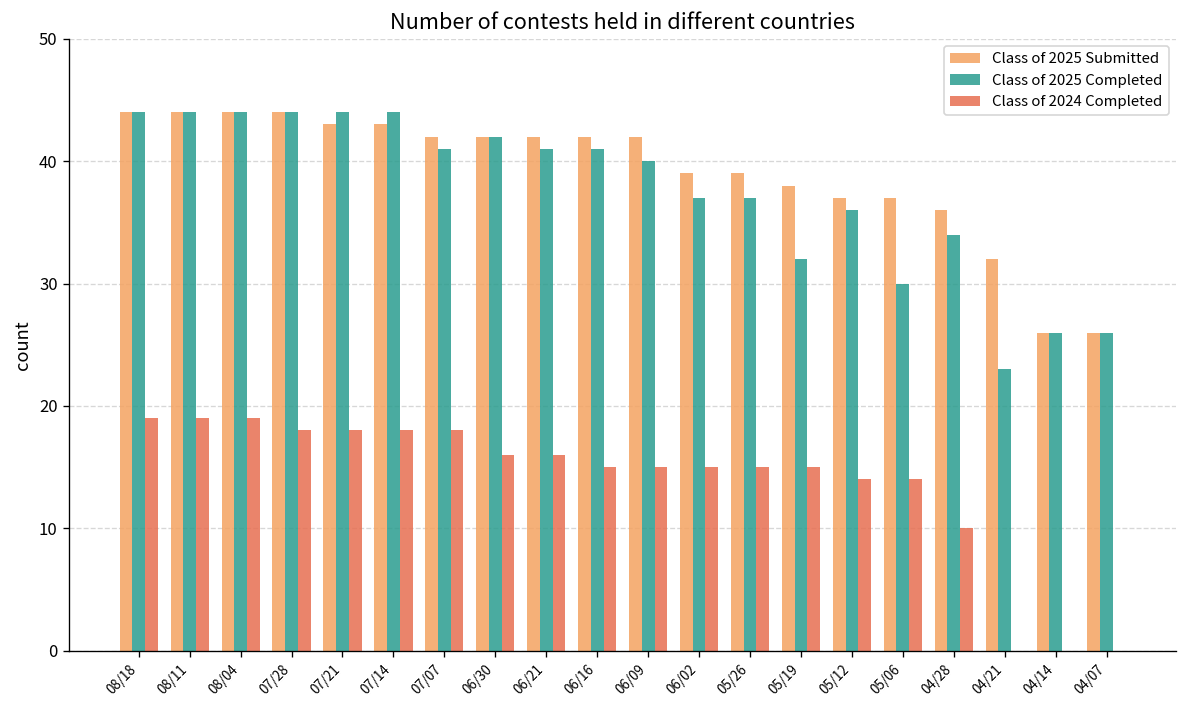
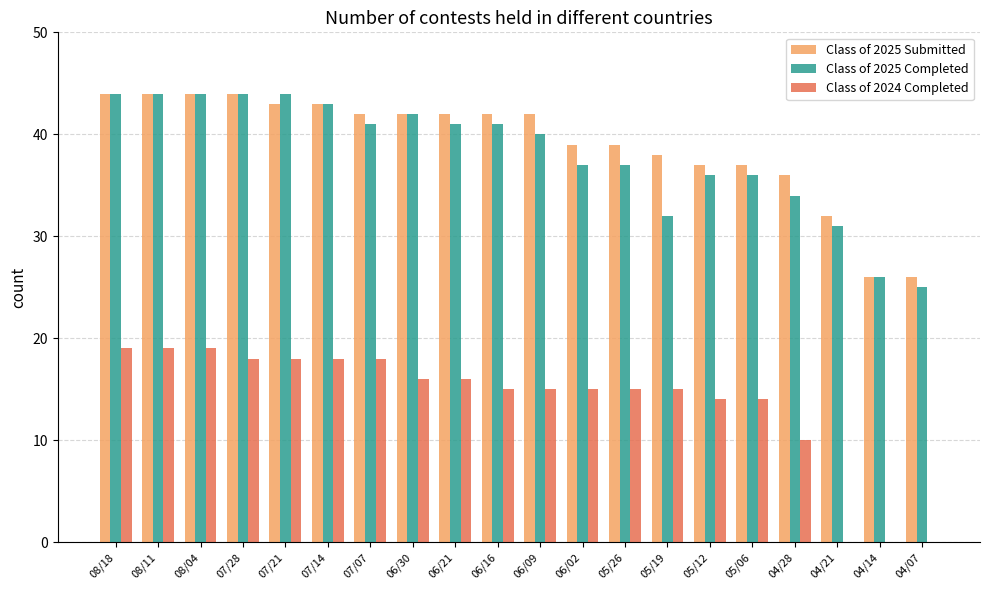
Class of 2025 Completed, 07/14: 44 -> 43
Class of 2025 Completed, 05/06: 30 -> 36
Class of 2025 Completed, 04/21: 23 -> 31
Class of 2025 Completed, 04/07: 26 -> 25
